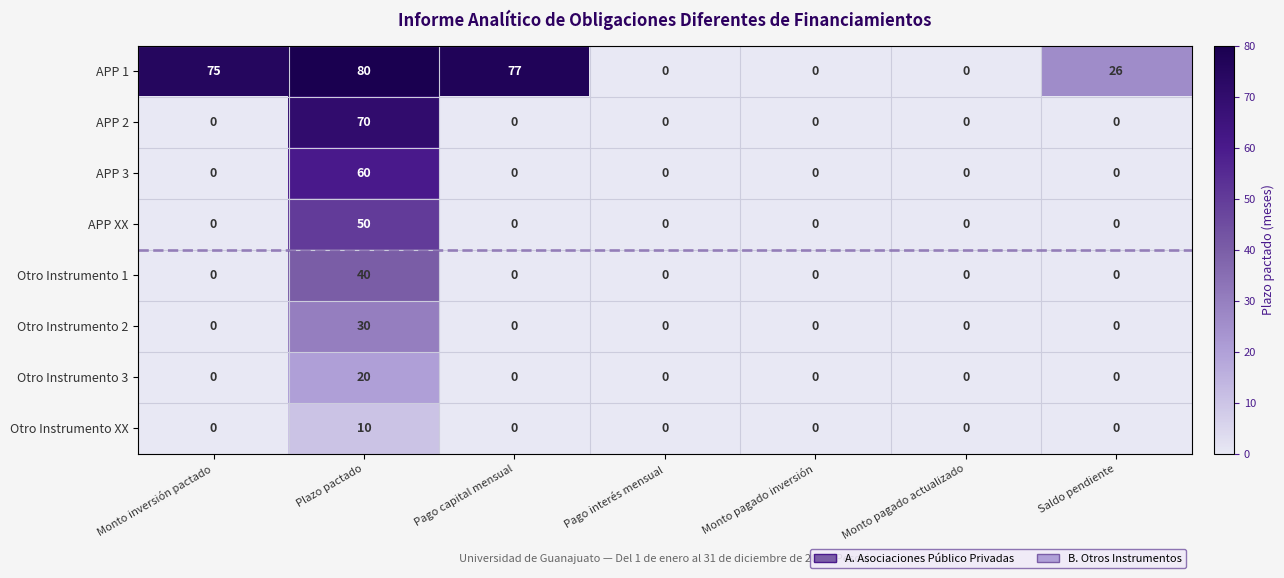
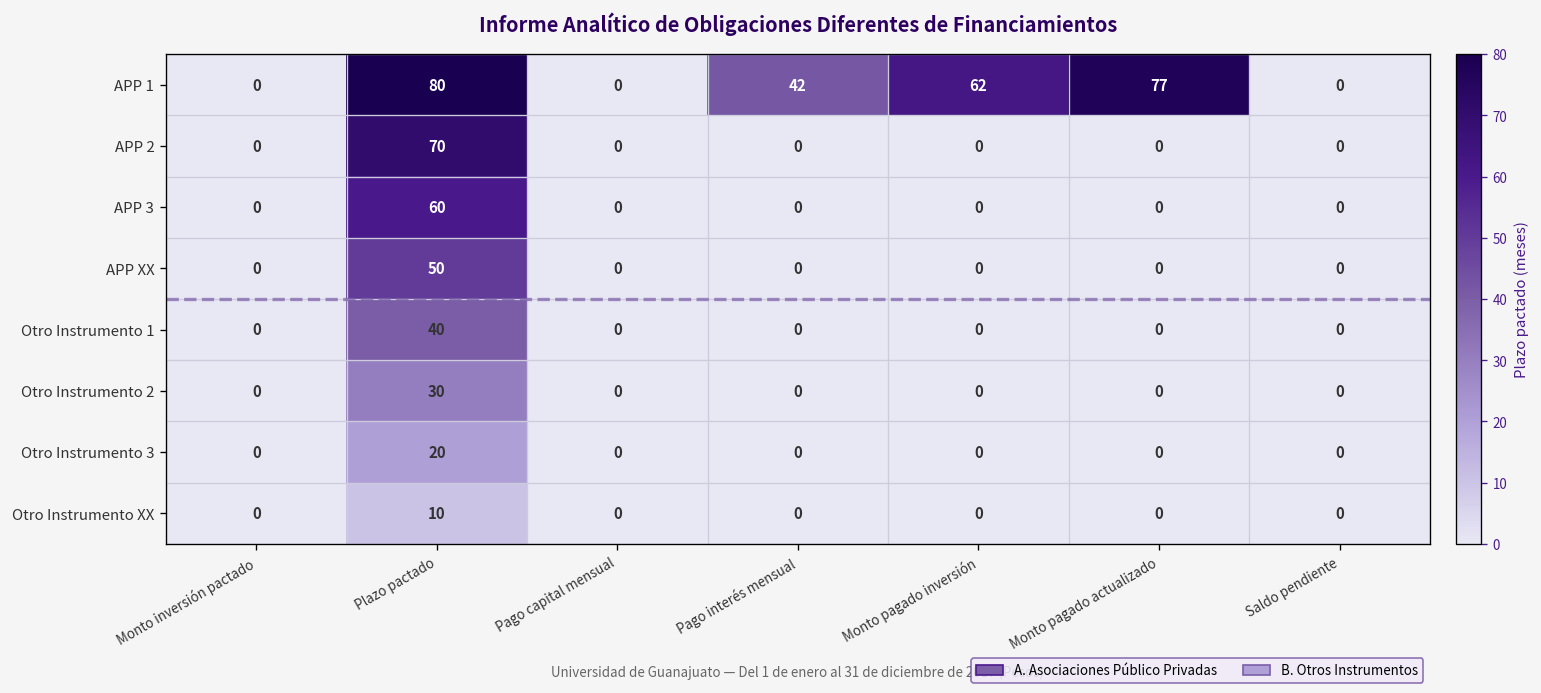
APP 1, Monto inversión pactado: 75 -> 0
APP 1, Pago capital mensual: 77 -> 0
APP 1, Pago interés mensual: 0 -> 42
APP 1, Monto pagado inversión: 0 -> 62
APP 1, Monto pagado actualizado: 0 -> 77
APP 1, Saldo pendiente: 26 -> 0
